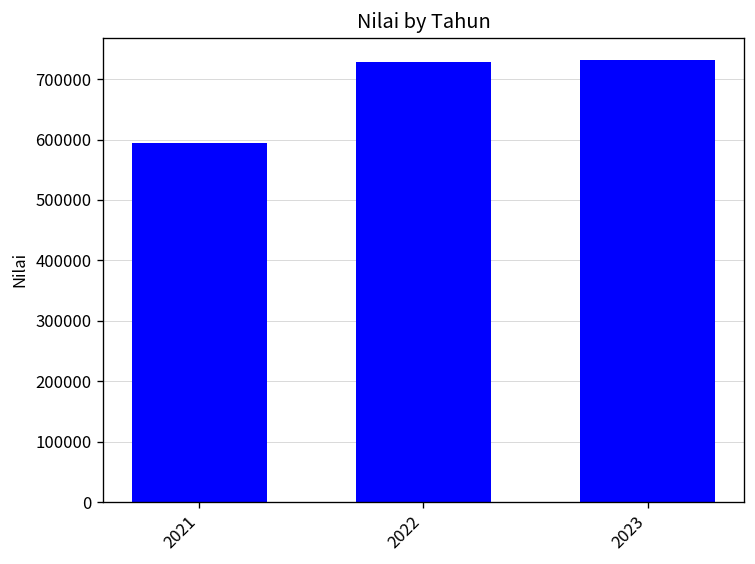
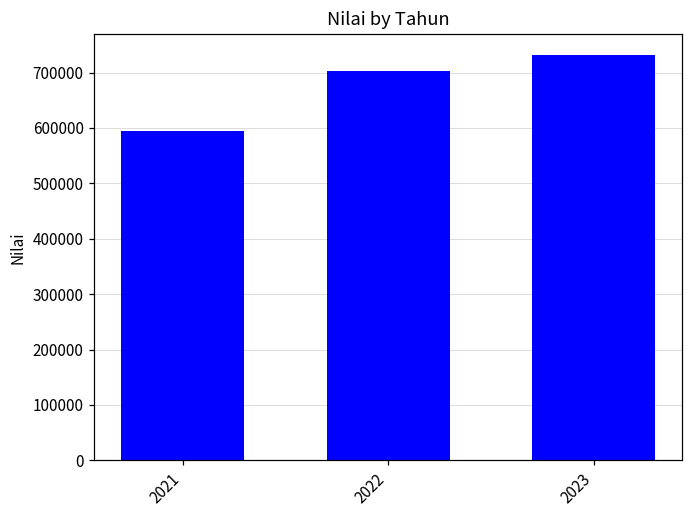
2022: 730000 -> 700000
